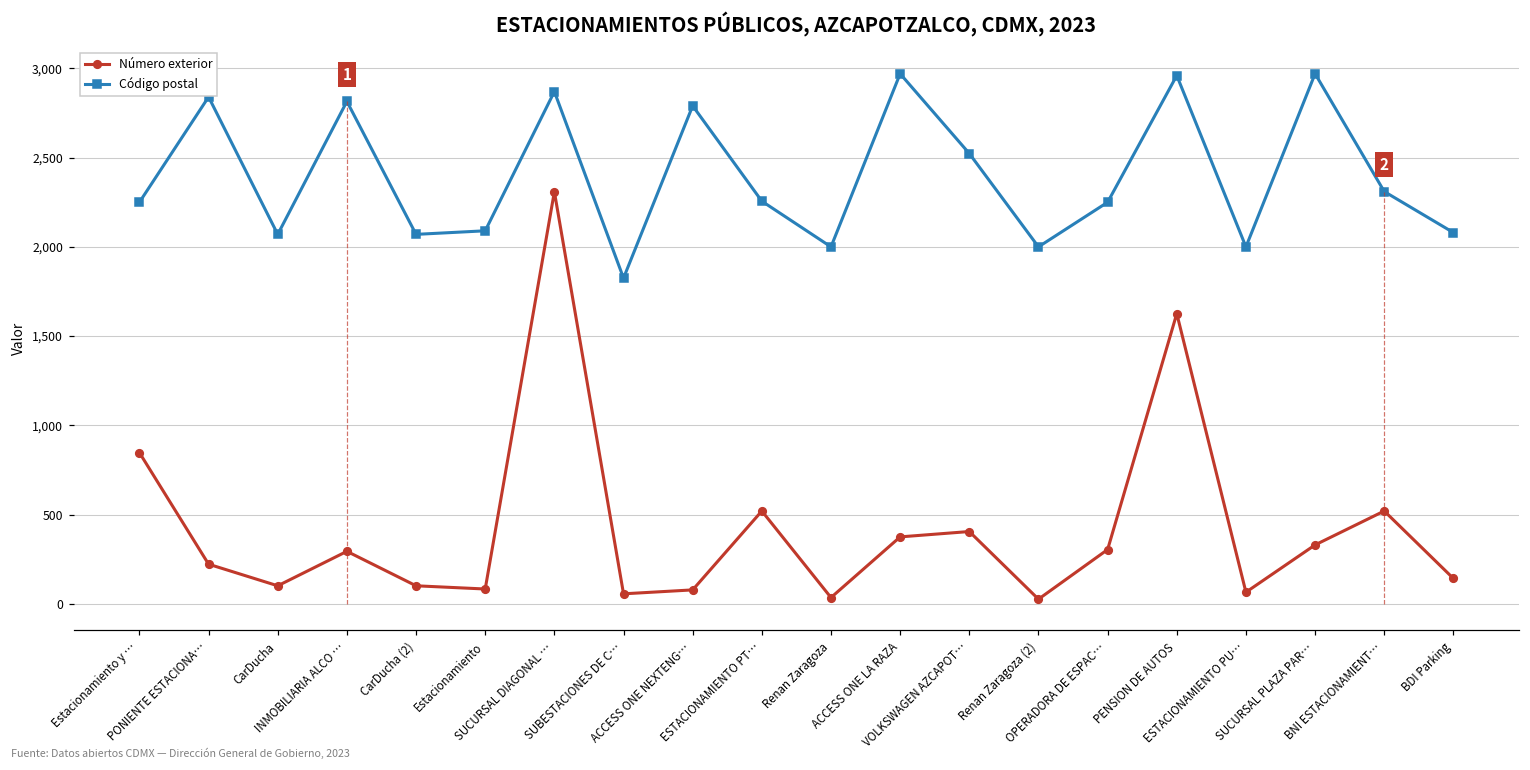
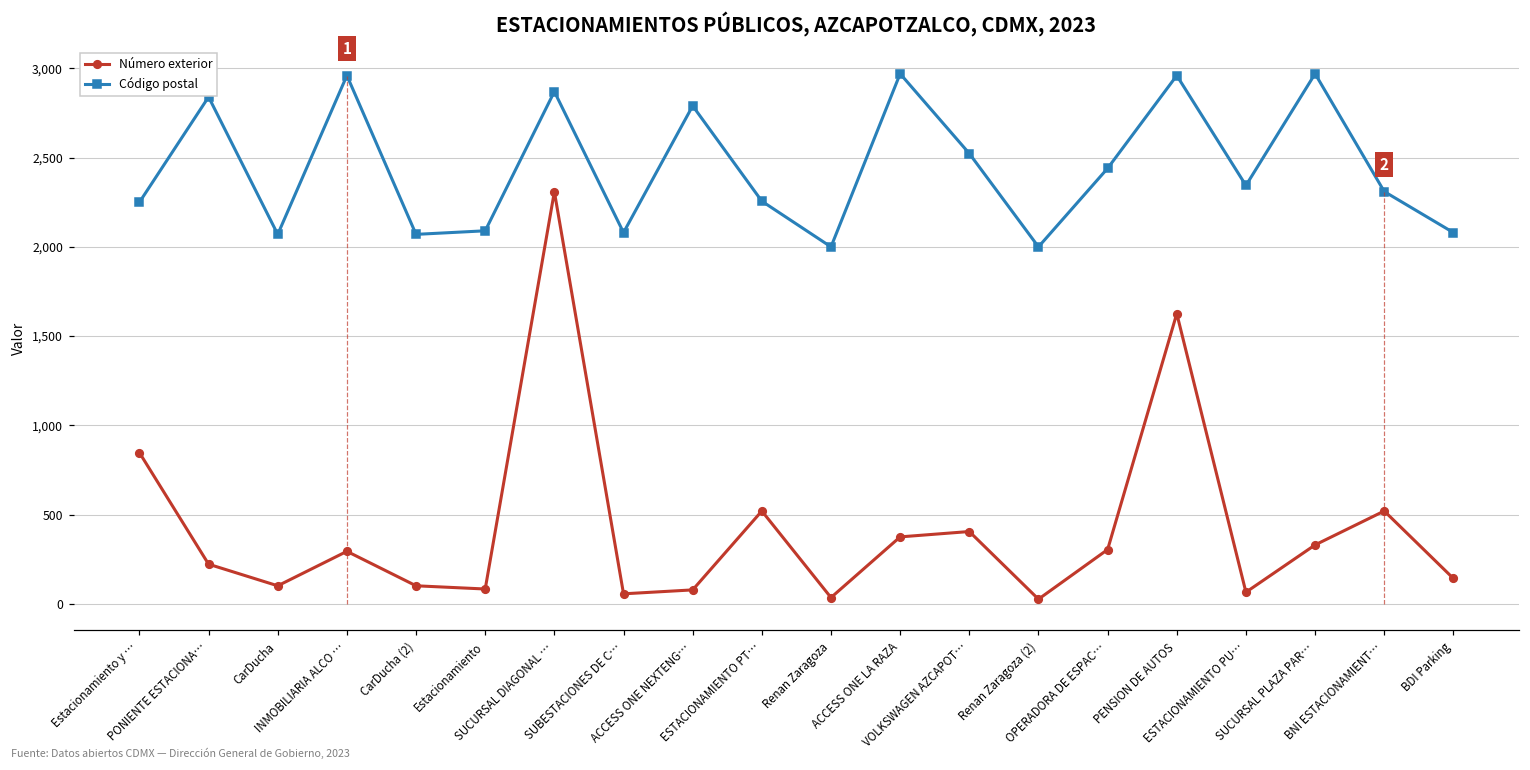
Código postal, INMOBILIARIA ALCO …: 2,820 -> 2,960
Código postal, SUBESTACIONES DE C…: 1,830 -> 2,080
Código postal, OPERADORA DE ESPAC…: 2,250 -> 2,440
Código postal, ESTACIONAMIENTO PU…: 2,000 -> 2,340
